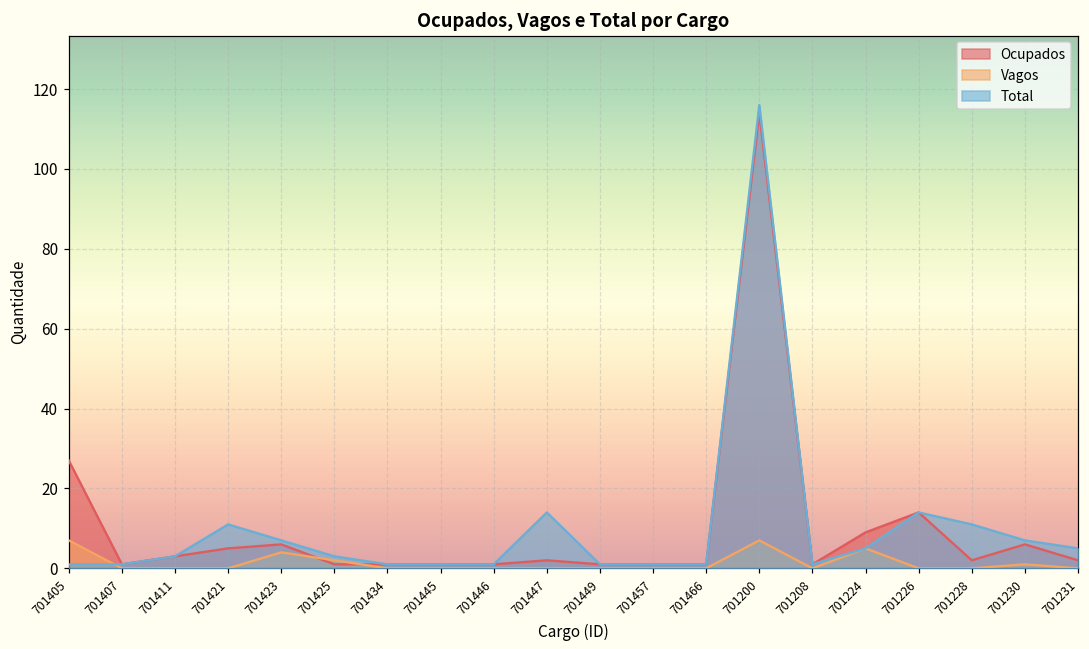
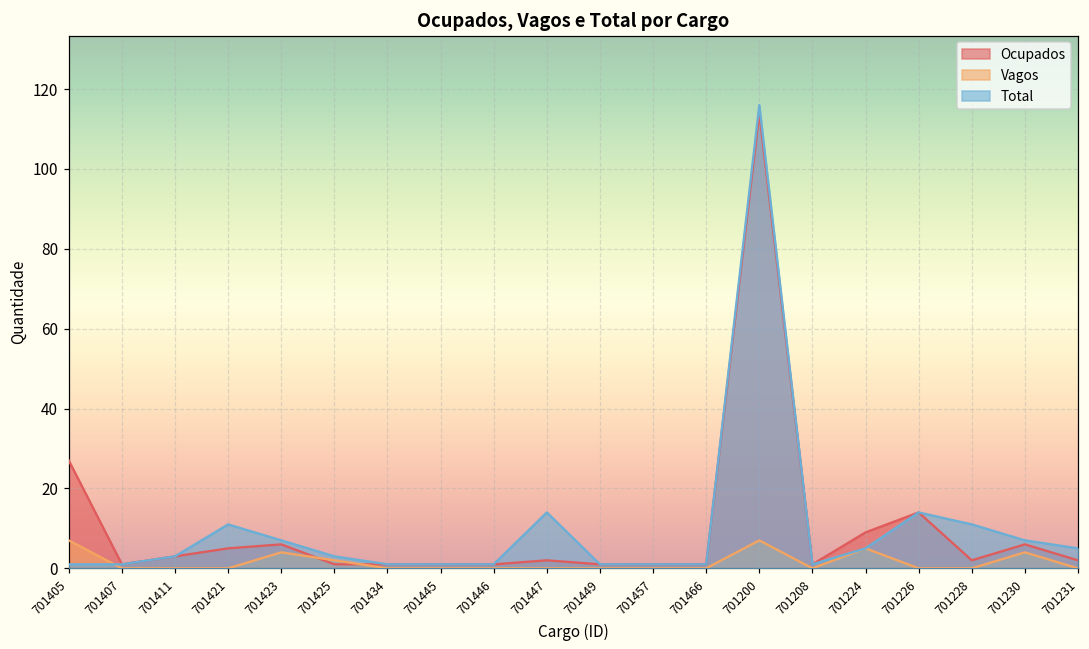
Vagos, 701230: 1 -> 4
